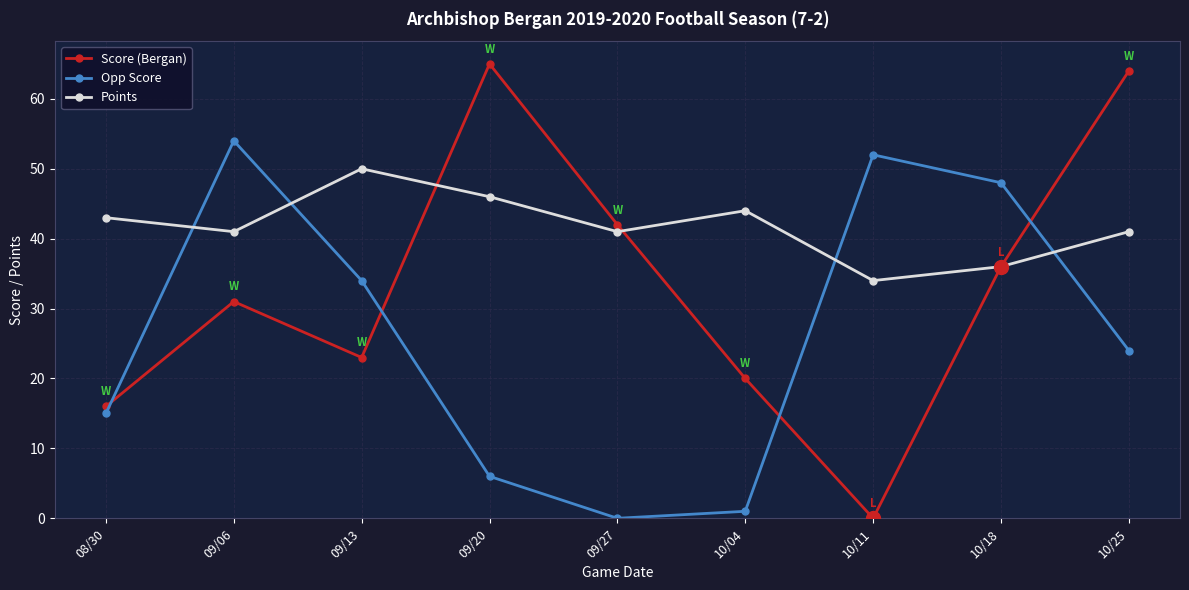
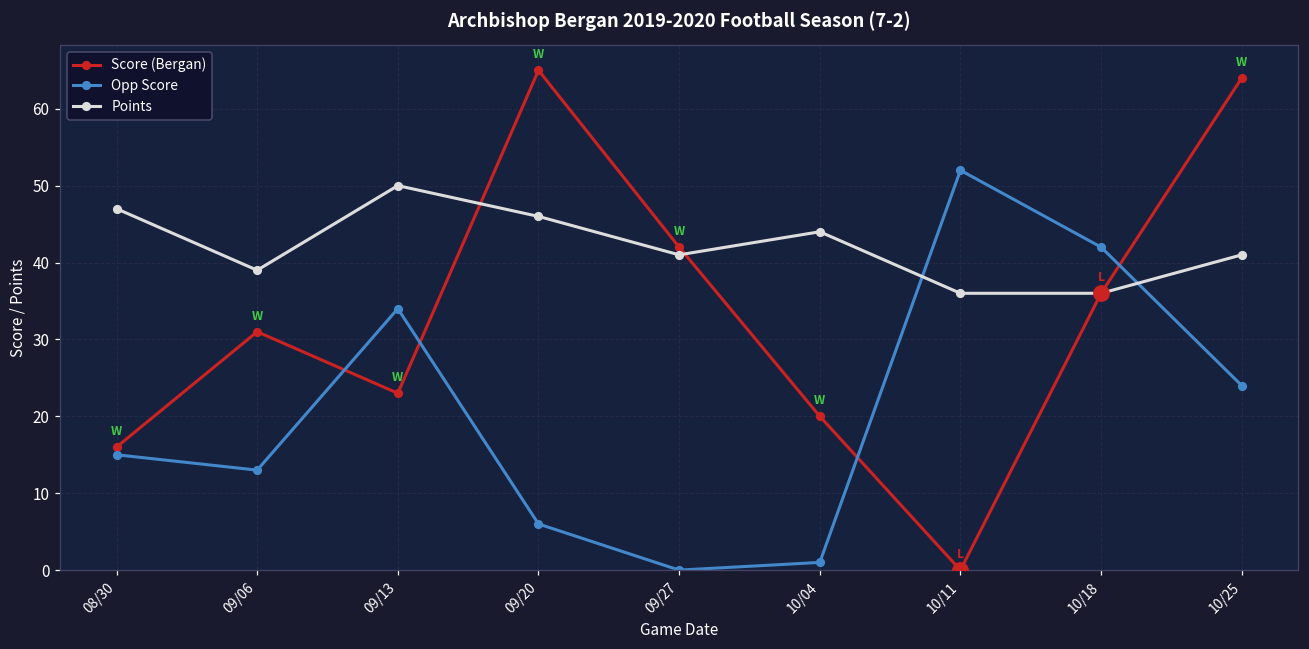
Points, 08/30: 43 -> 47
Opp Score, 09/06: 54 -> 13
Points, 09/06: 41 -> 39
Points, 10/11: 34 -> 36
Opp Score, 10/18: 48 -> 42
